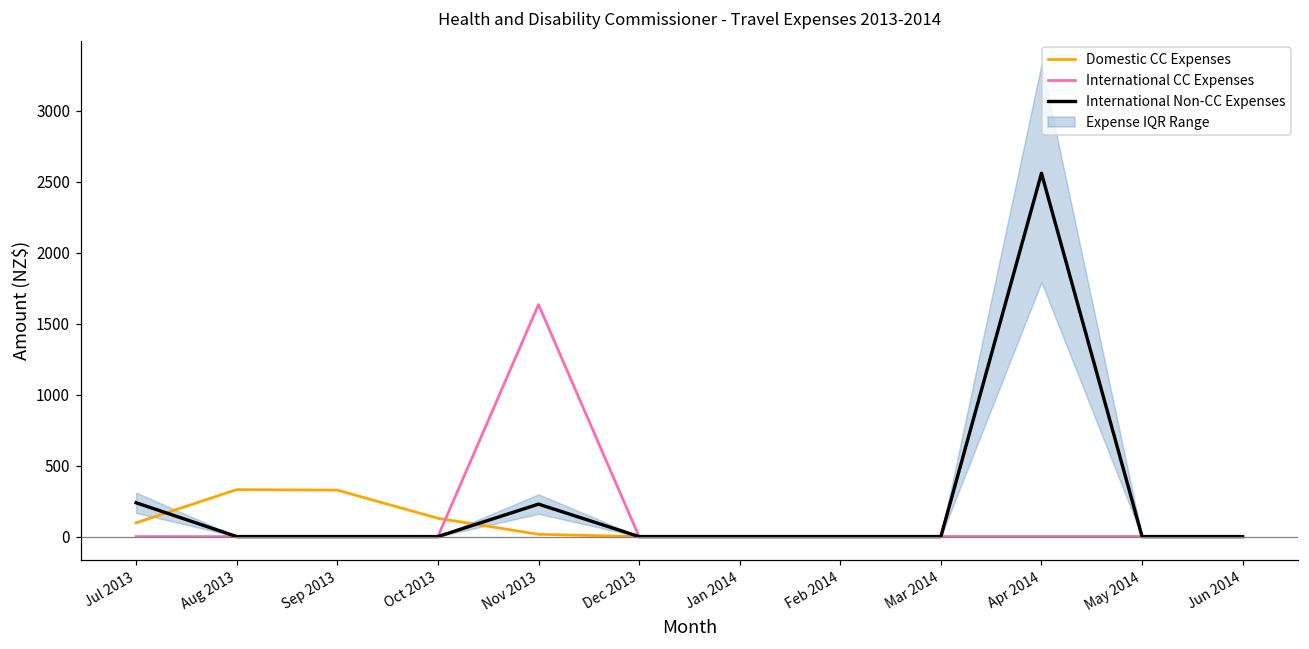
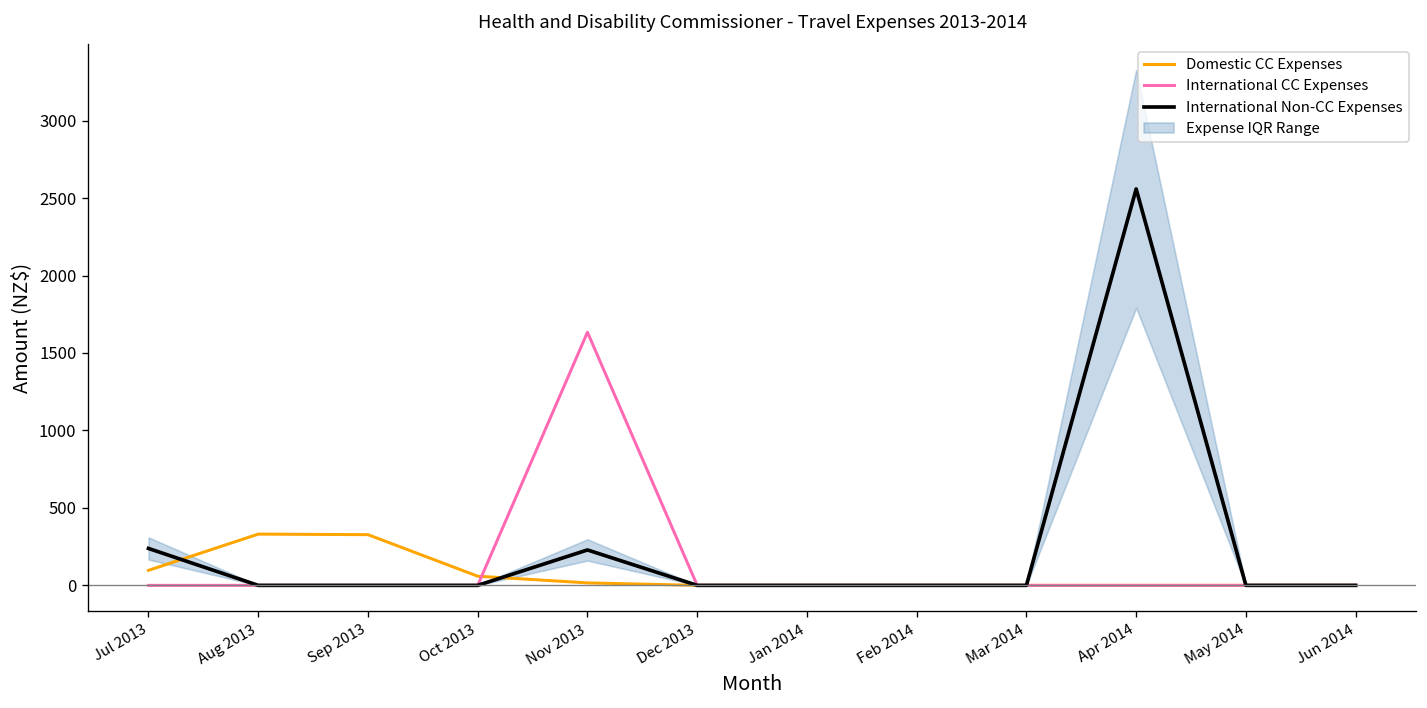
Domestic CC Expenses, Oct 2013: 130 -> 60
